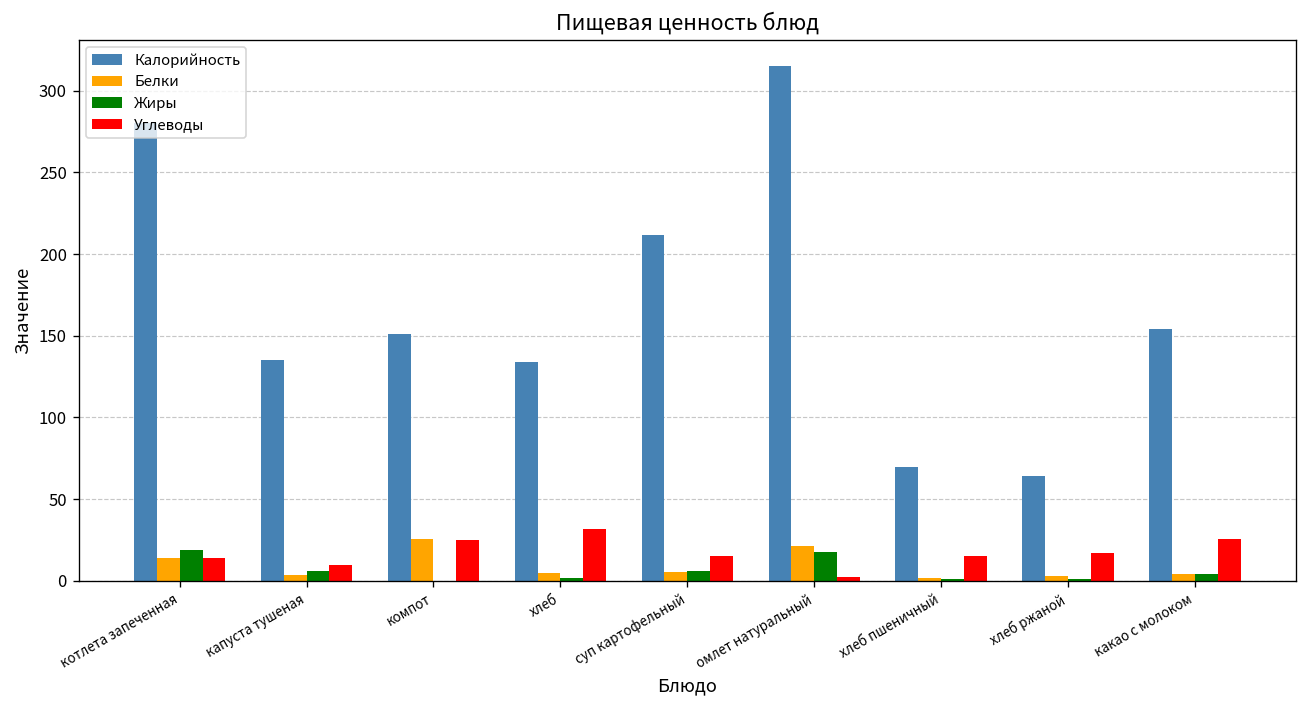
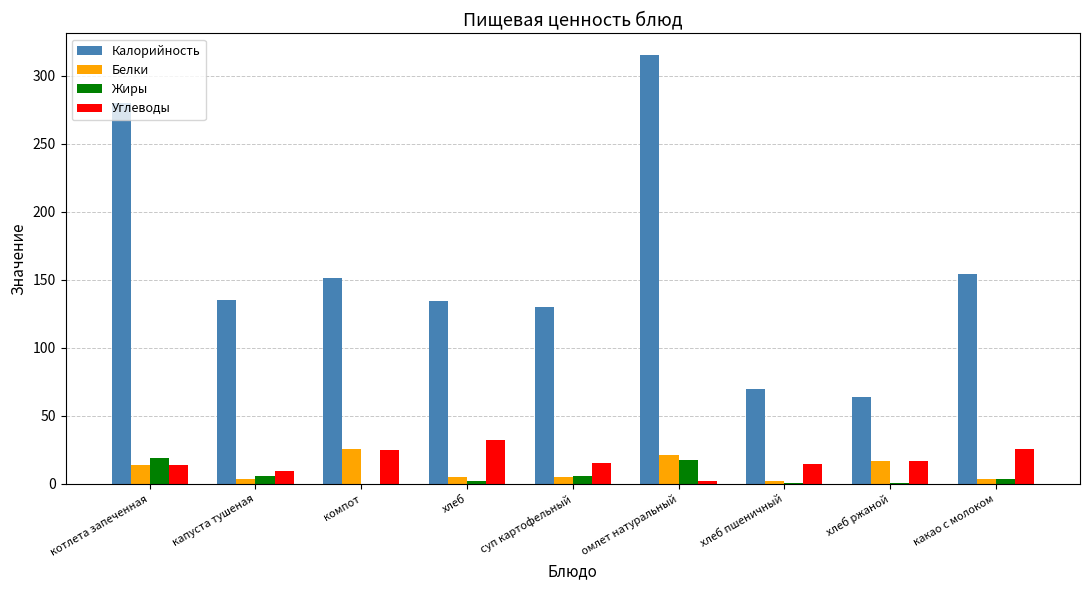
Калорийность, суп картофельный: 212 -> 130
Белки, хлеб ржаной: 3 -> 17
